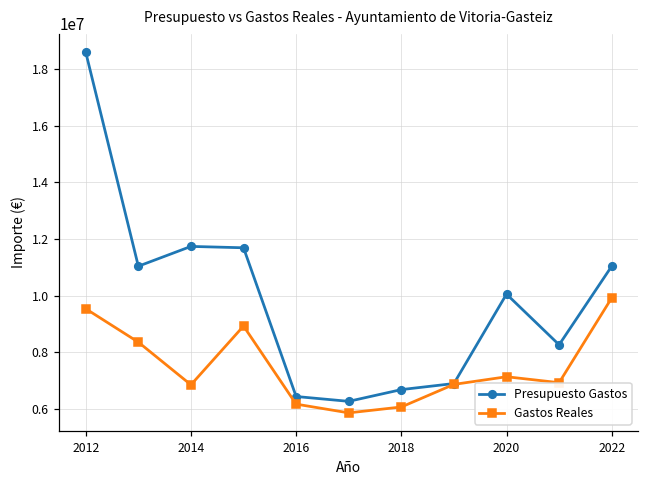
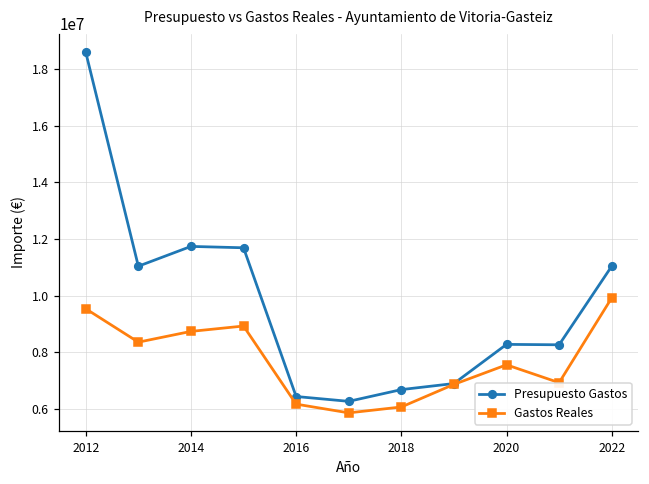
Gastos Reales, 2014: 6800000 -> 8700000
Presupuesto Gastos, 2020: 10100000 -> 8300000
Gastos Reales, 2020: 7100000 -> 7600000
